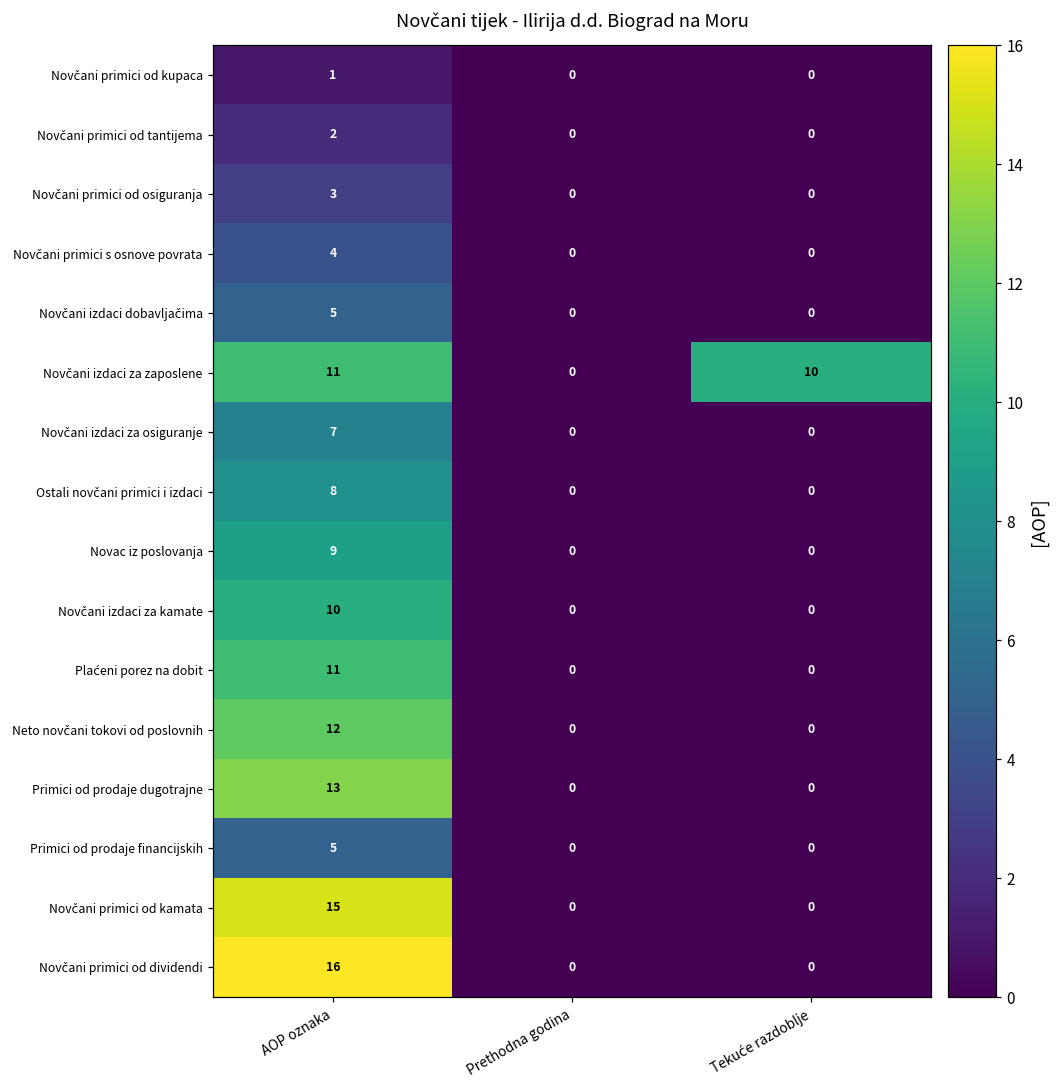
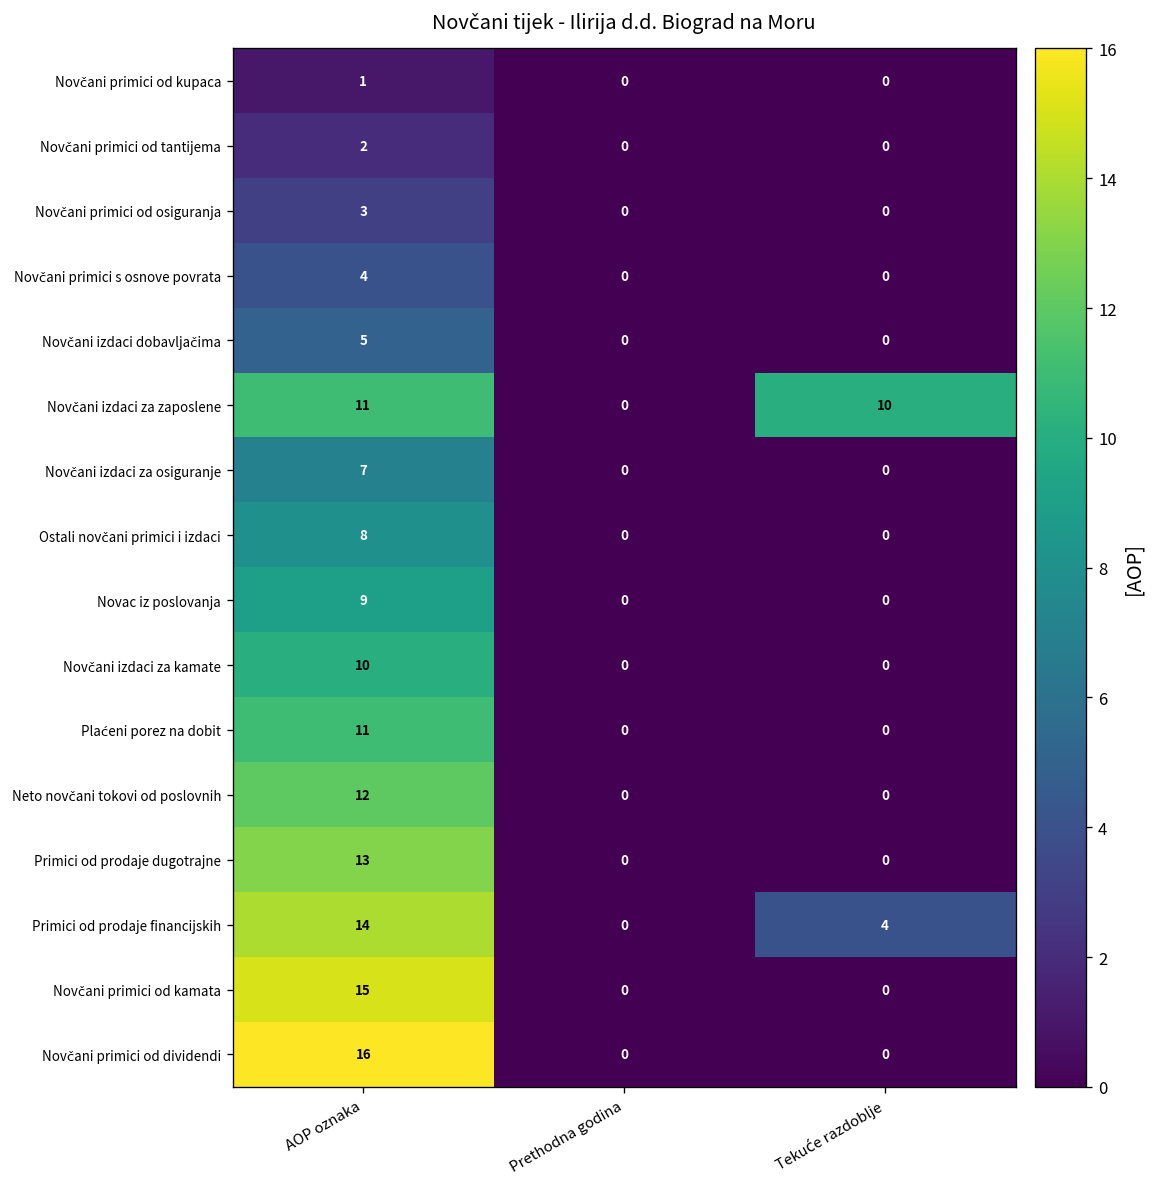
Primici od prodaje financijskih, AOP oznaka: 5 -> 14
Primici od prodaje financijskih, Tekuće razdoblje: 0 -> 4
